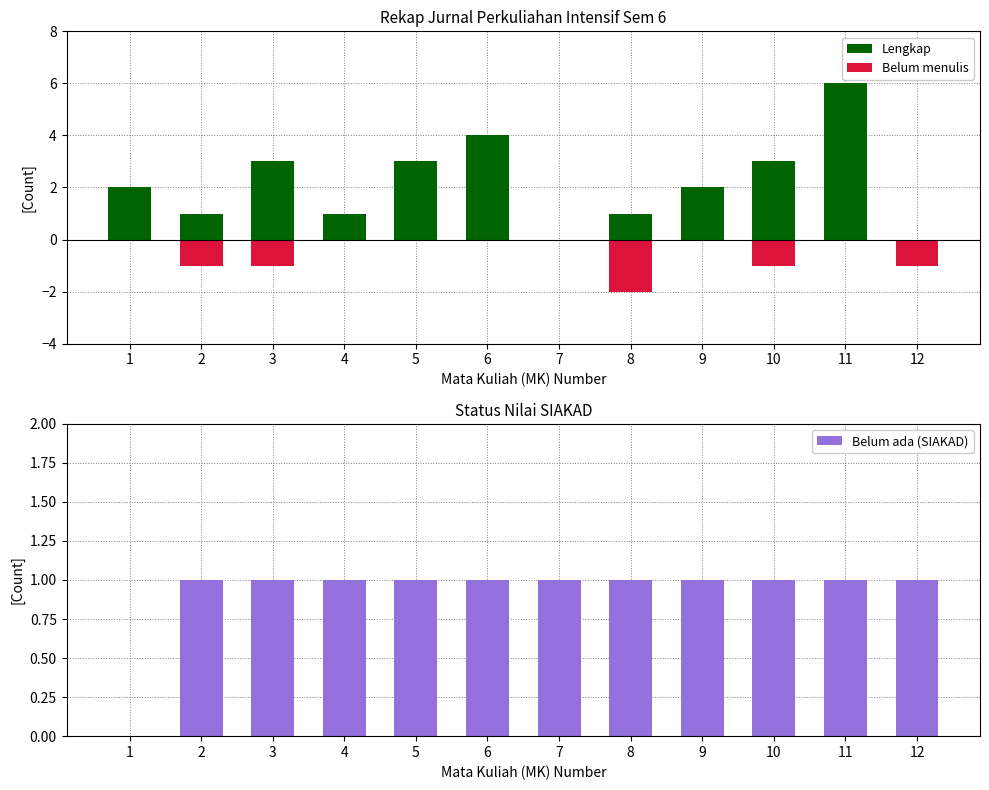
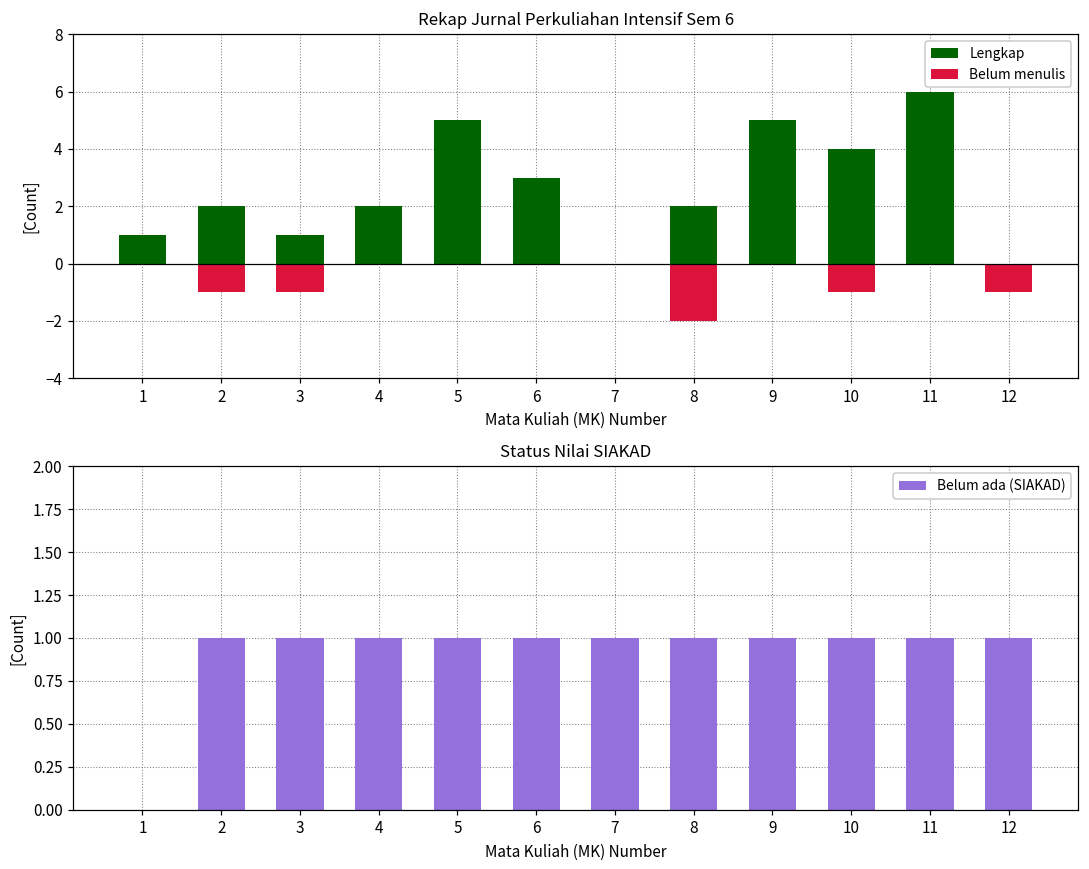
Rekap Jurnal Perkuliahan Intensif Sem 6, Lengkap, 1: 2 -> 1
Rekap Jurnal Perkuliahan Intensif Sem 6, Lengkap, 2: 1 -> 2
Rekap Jurnal Perkuliahan Intensif Sem 6, Lengkap, 3: 3 -> 1
Rekap Jurnal Perkuliahan Intensif Sem 6, Lengkap, 4: 1 -> 2
Rekap Jurnal Perkuliahan Intensif Sem 6, Lengkap, 5: 3 -> 5
Rekap Jurnal Perkuliahan Intensif Sem 6, Lengkap, 6: 4 -> 3
Rekap Jurnal Perkuliahan Intensif Sem 6, Lengkap, 8: 1 -> 2
Rekap Jurnal Perkuliahan Intensif Sem 6, Lengkap, 9: 2 -> 5
Rekap Jurnal Perkuliahan Intensif Sem 6, Lengkap, 10: 3 -> 4
